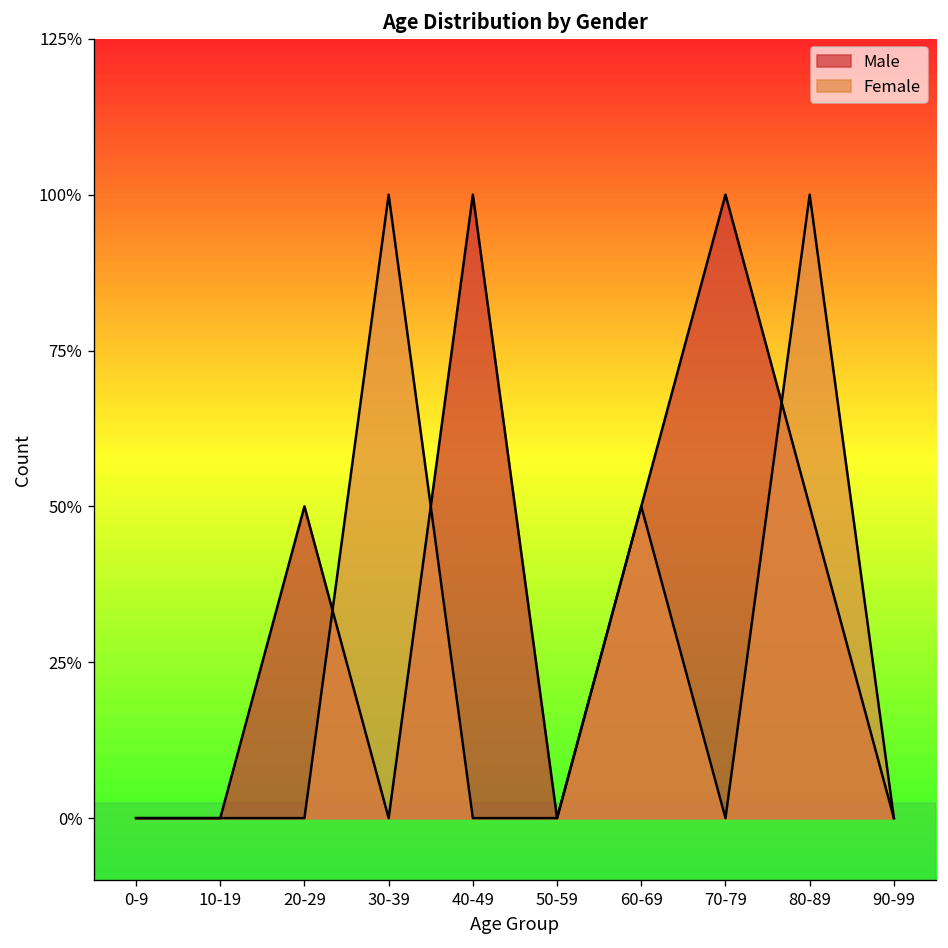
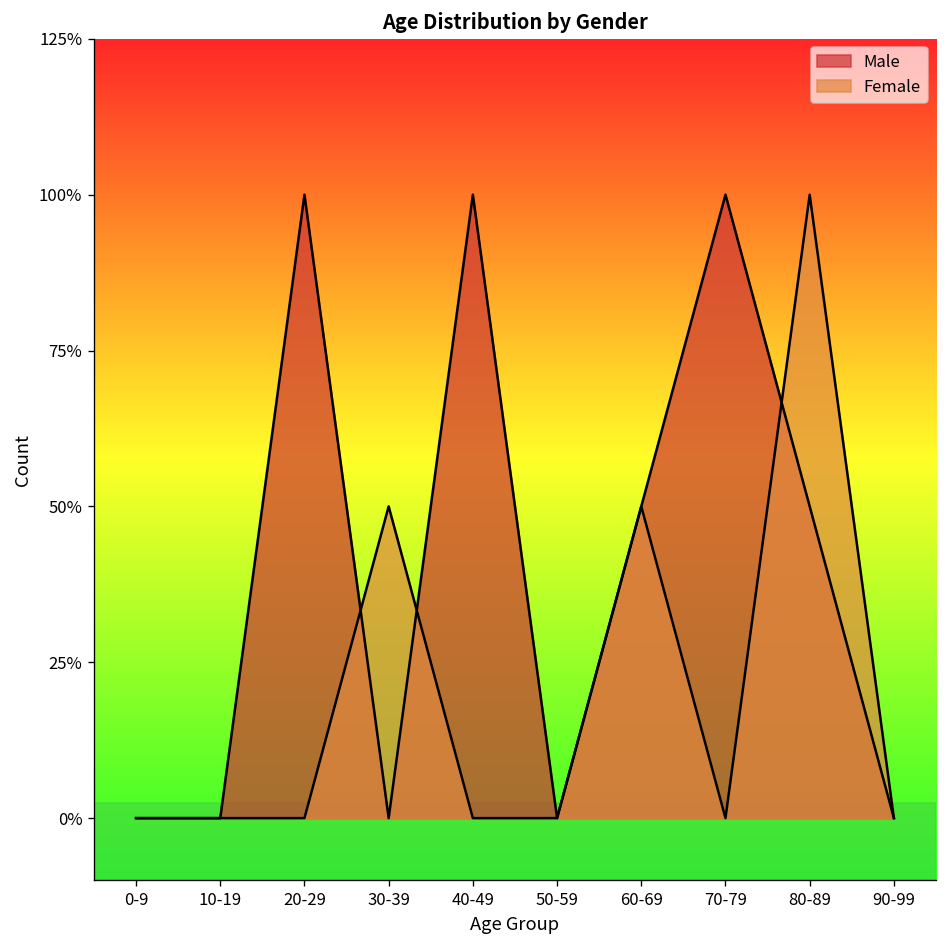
Male, 20-29: 50% -> 100%
Female, 30-39: 100% -> 50%
